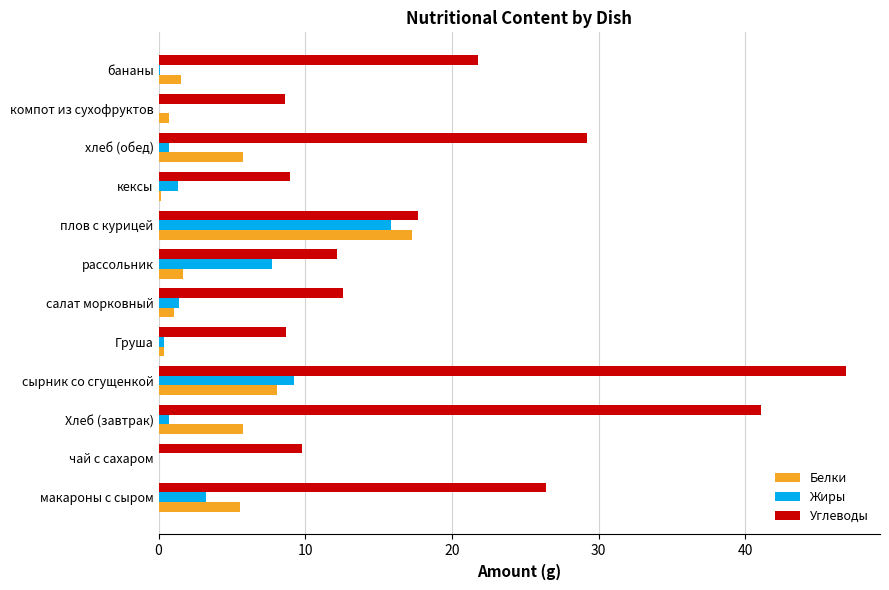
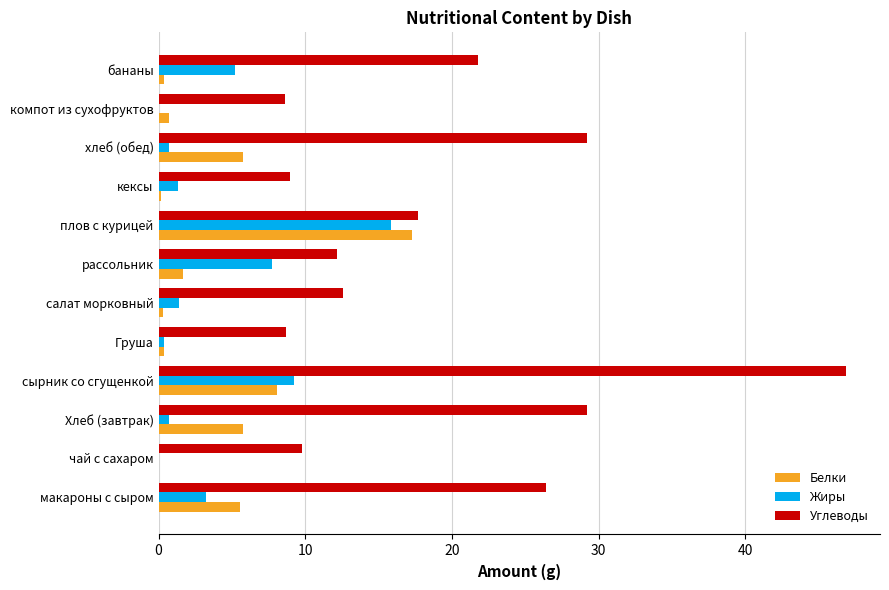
Жиры, бананы: 0.1 -> 5.2
Белки, бананы: 1.5 -> 0.4
Белки, салат морковный: 1.1 -> 0.3
Углеводы, Хлеб (завтрак): 41.1 -> 29.2
